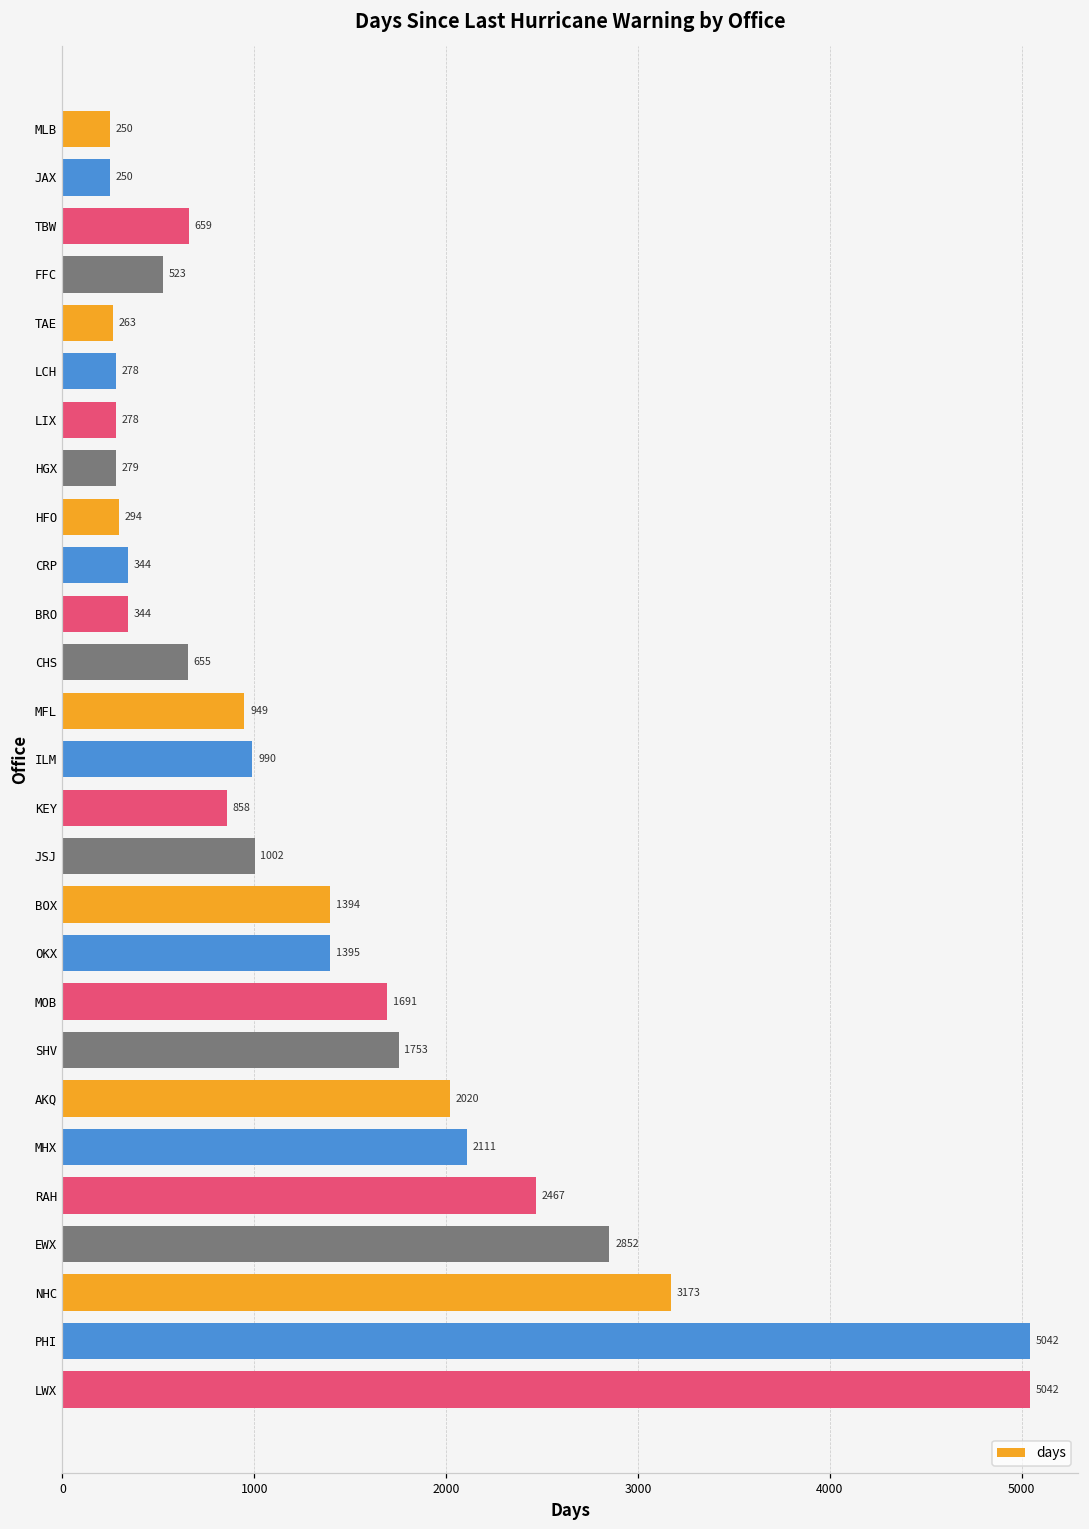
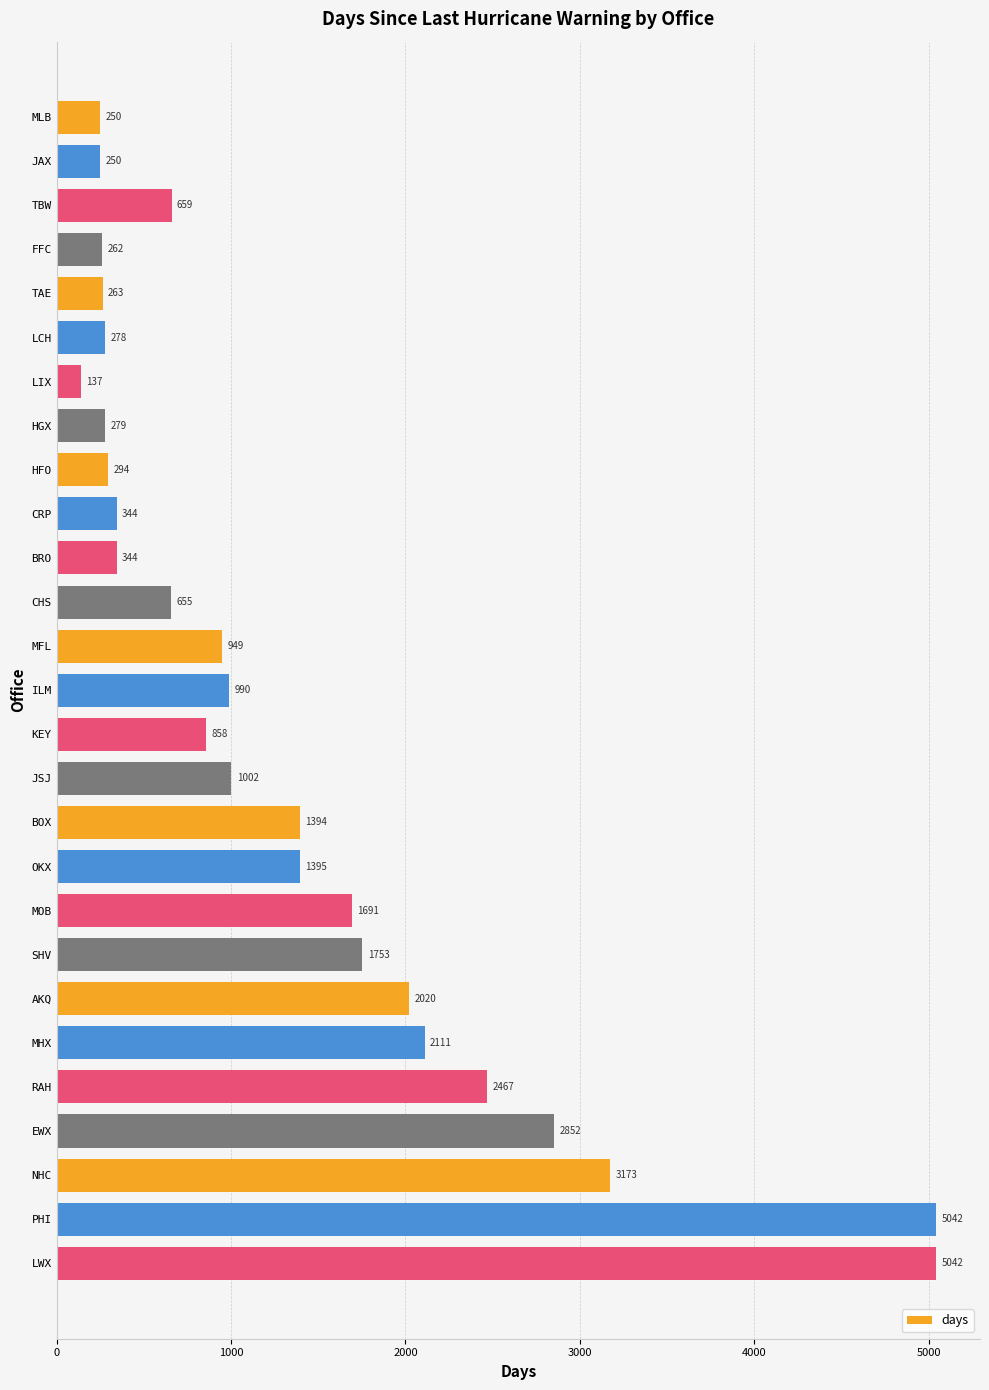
FFC: 523 -> 262
LIX: 278 -> 137
